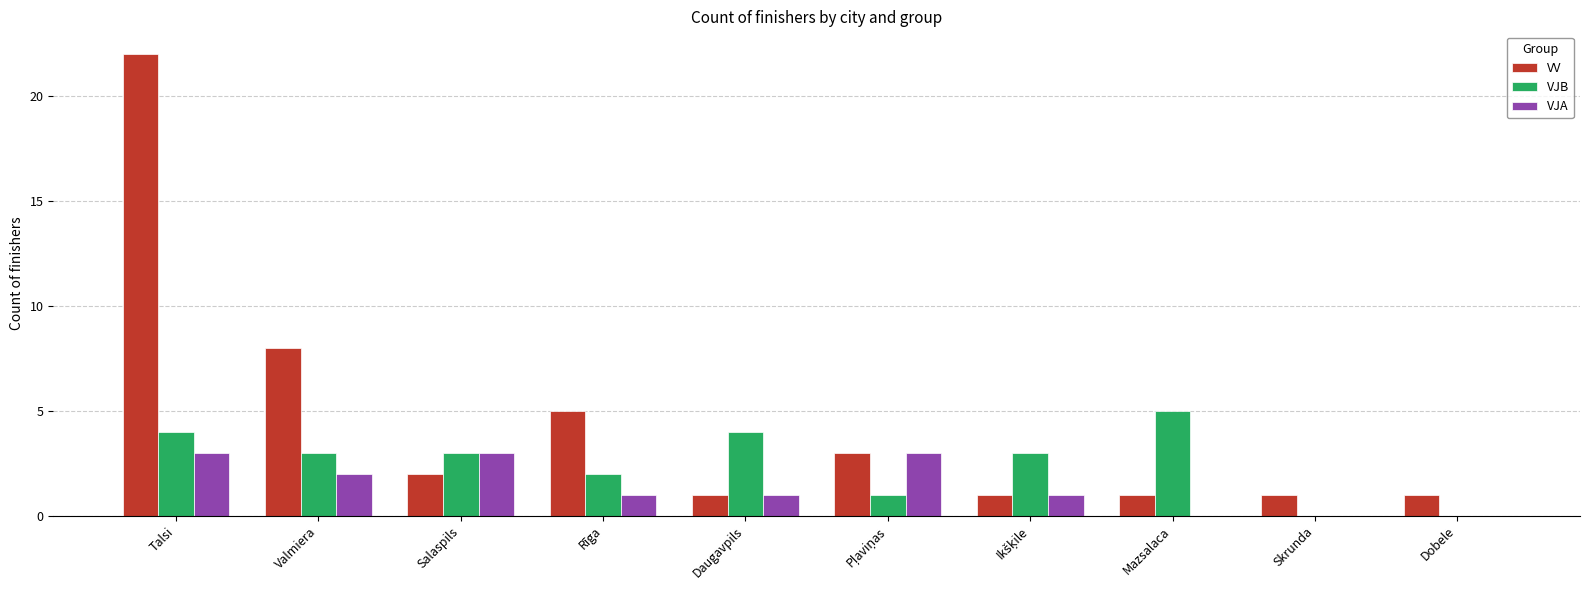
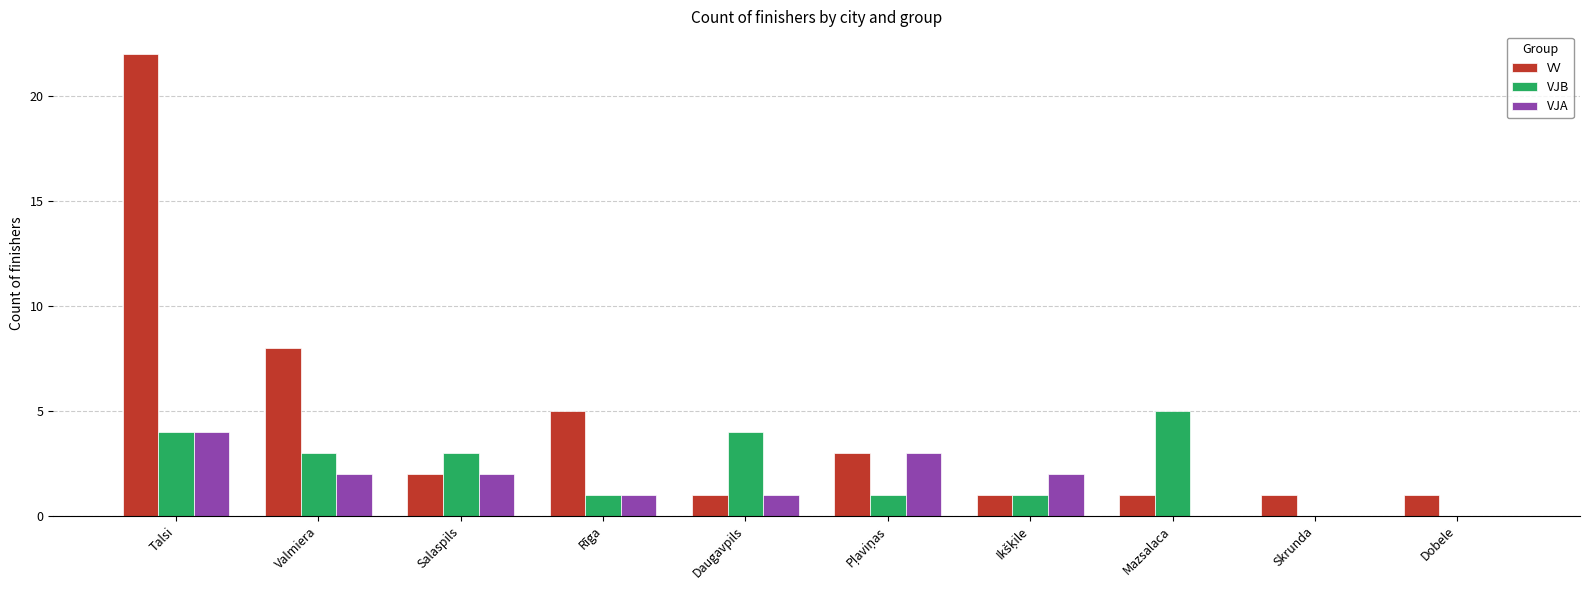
VJA, Talsi: 3 -> 4
VJA, Salaspils: 3 -> 2
VJB, Rīga: 2 -> 1
VJB, Ikšķile: 3 -> 1
VJA, Ikšķile: 1 -> 2
